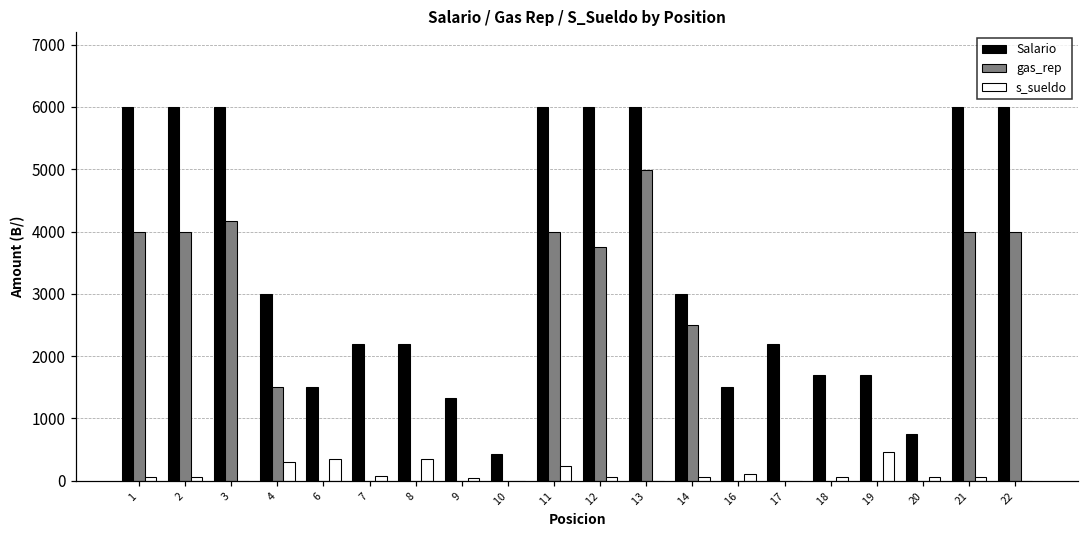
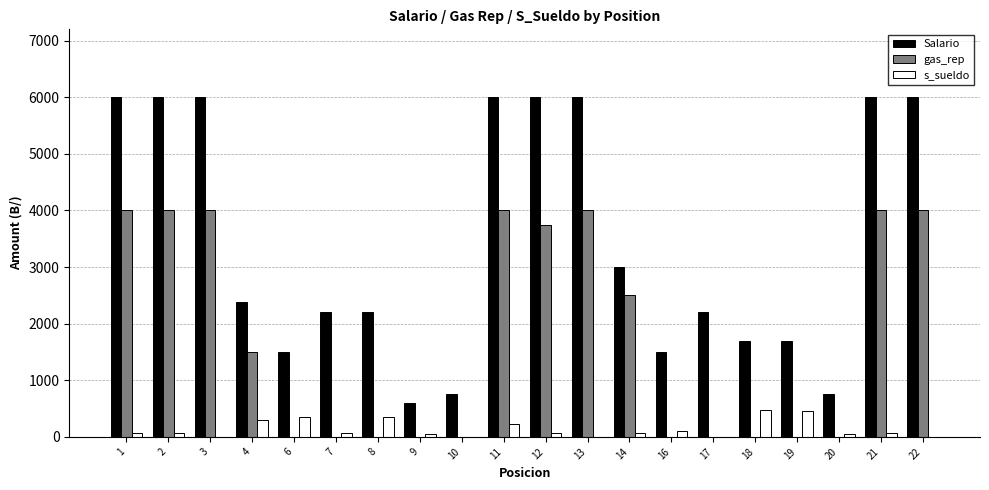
gas_rep, 3: 4200 -> 4000
Salario, 4: 3000 -> 2400
Salario, 9: 1300 -> 600
Salario, 10: 400 -> 800
gas_rep, 13: 5000 -> 4000
s_sueldo, 18: 100 -> 500
